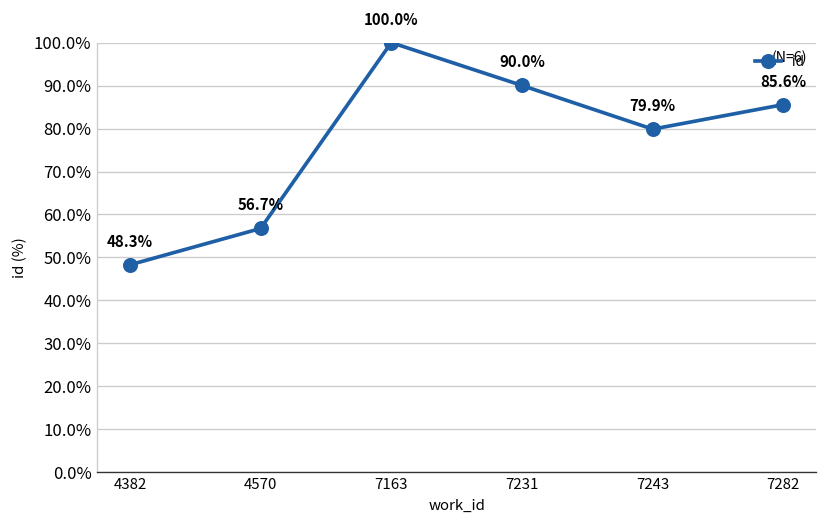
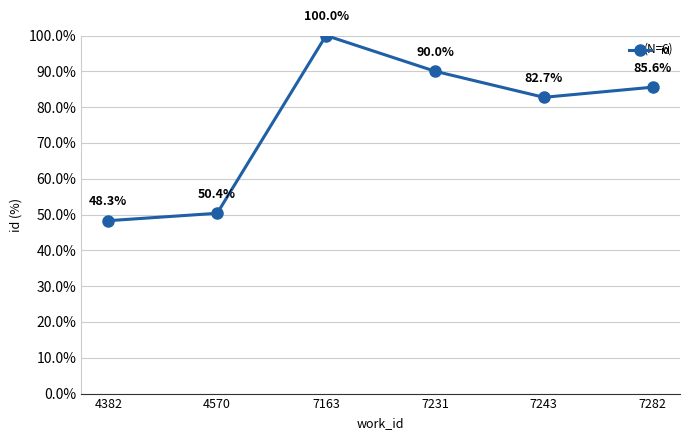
4570: 56.7% -> 50.4%
7243: 79.9% -> 82.7%
